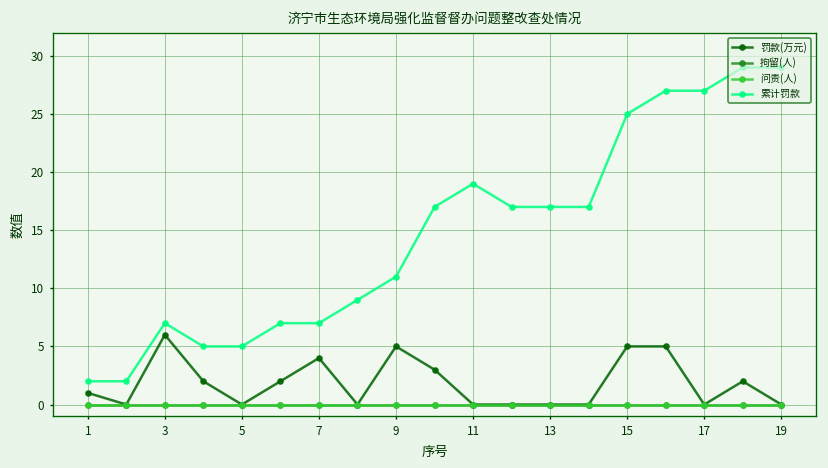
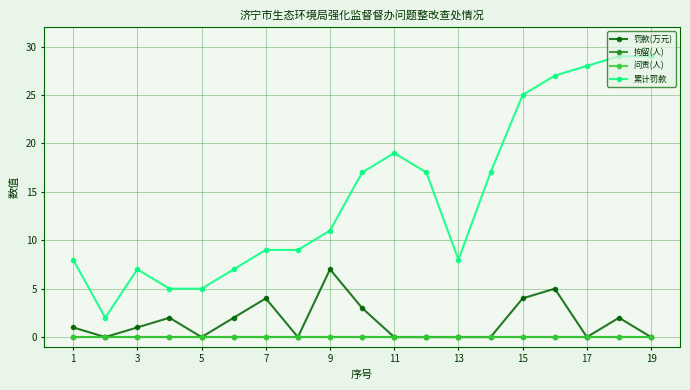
累计罚款, 1: 2 -> 8
罚款(万元), 3: 6 -> 1
累计罚款, 7: 7 -> 9
罚款(万元), 9: 5 -> 7
累计罚款, 13: 17 -> 8
罚款(万元), 15: 5 -> 4
累计罚款, 17: 27 -> 28
